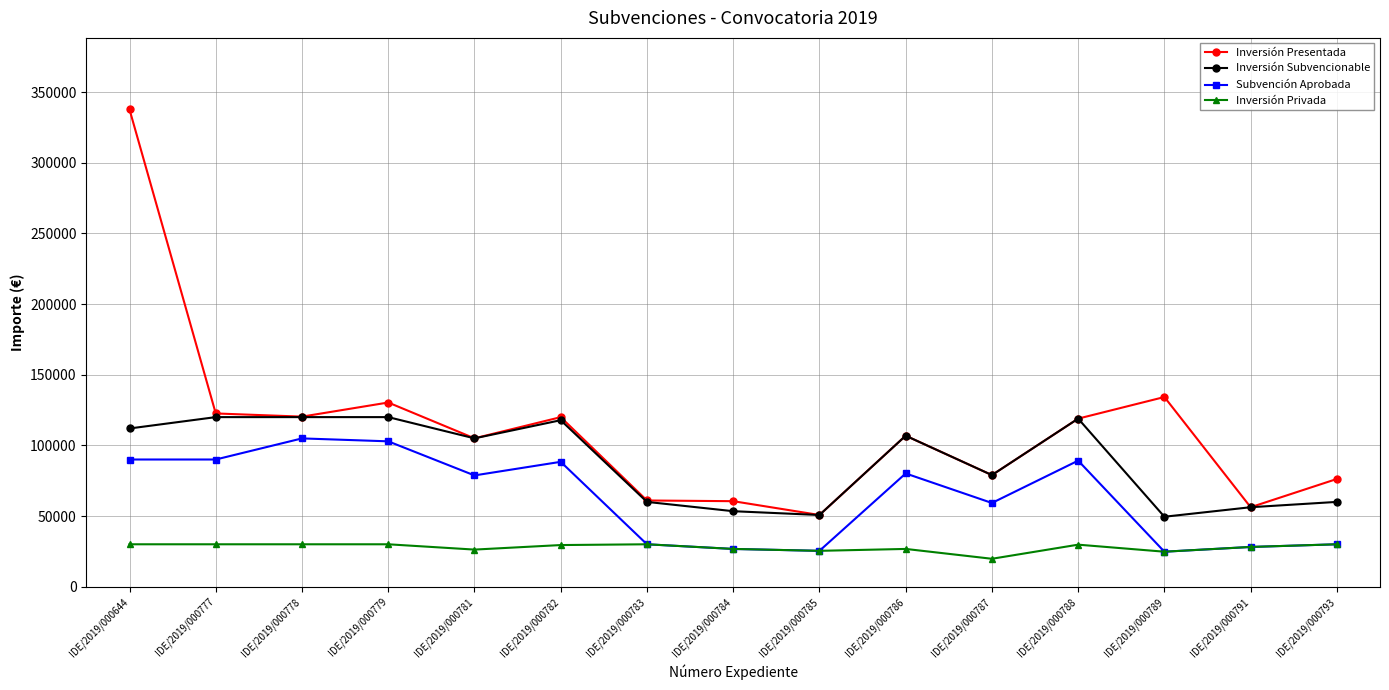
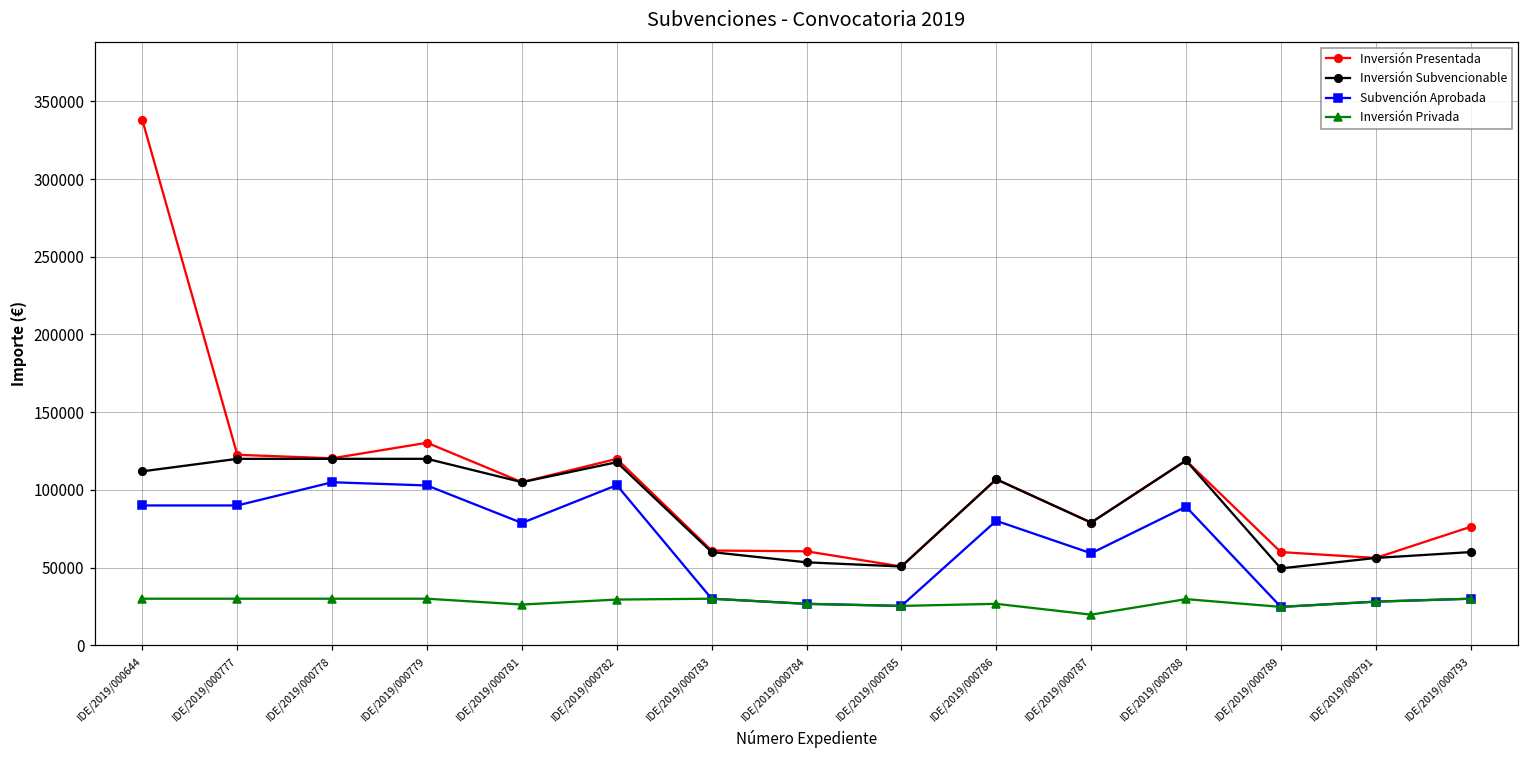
Subvención Aprobada, IDE/2019/000782: 88000 -> 103000
Inversión Presentada, IDE/2019/000789: 134000 -> 60000
